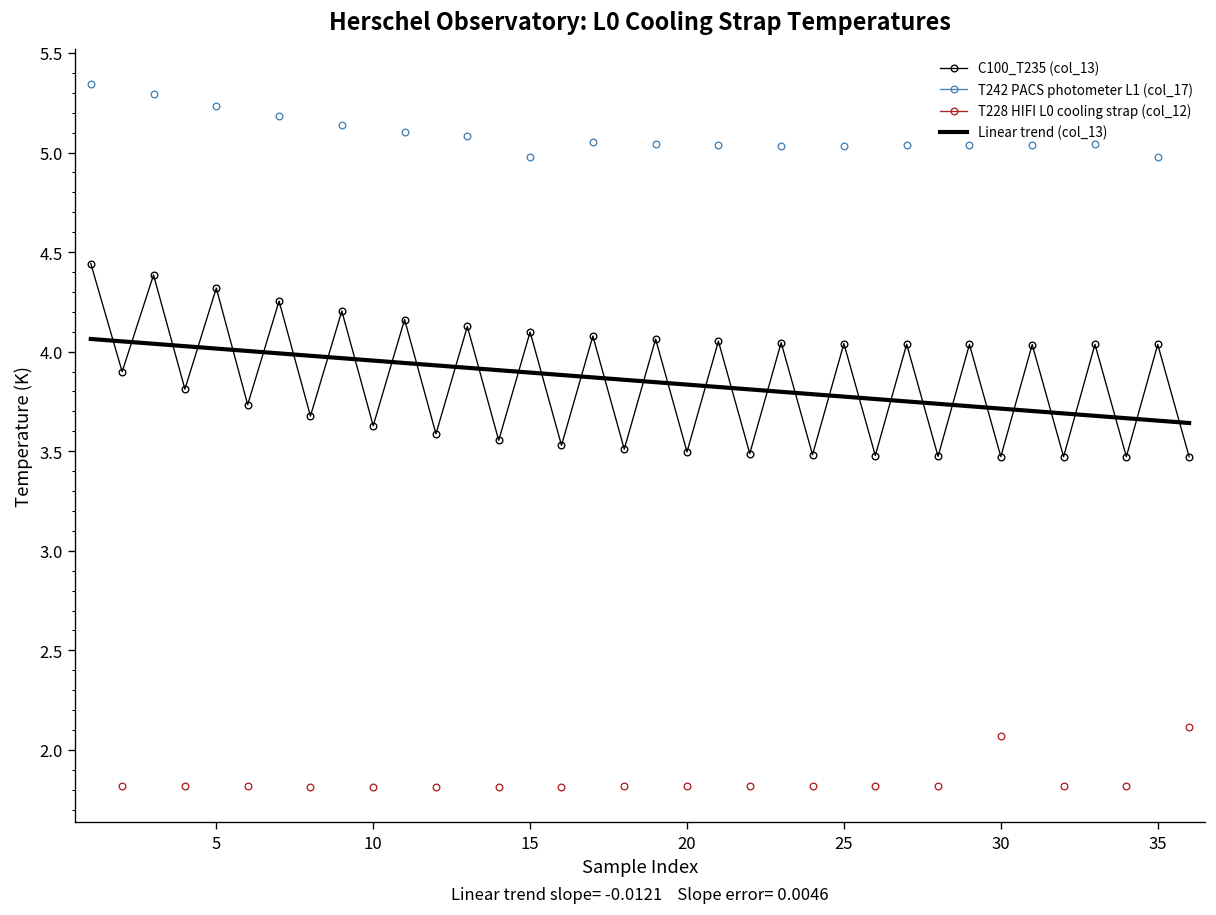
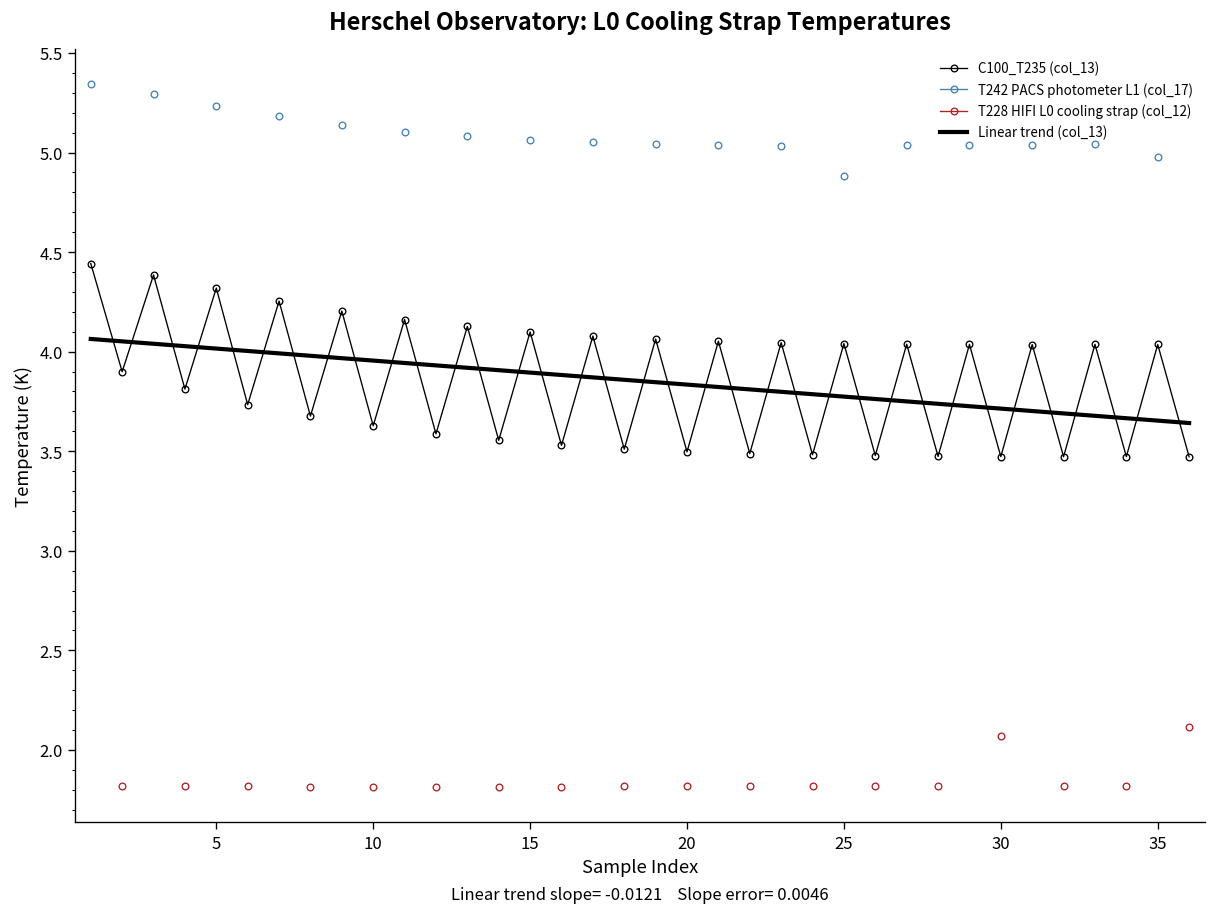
T242 PACS photometer L1 (col_17), 15: 4.98 -> 5.06
T242 PACS photometer L1 (col_17), 25: 5.03 -> 4.88
